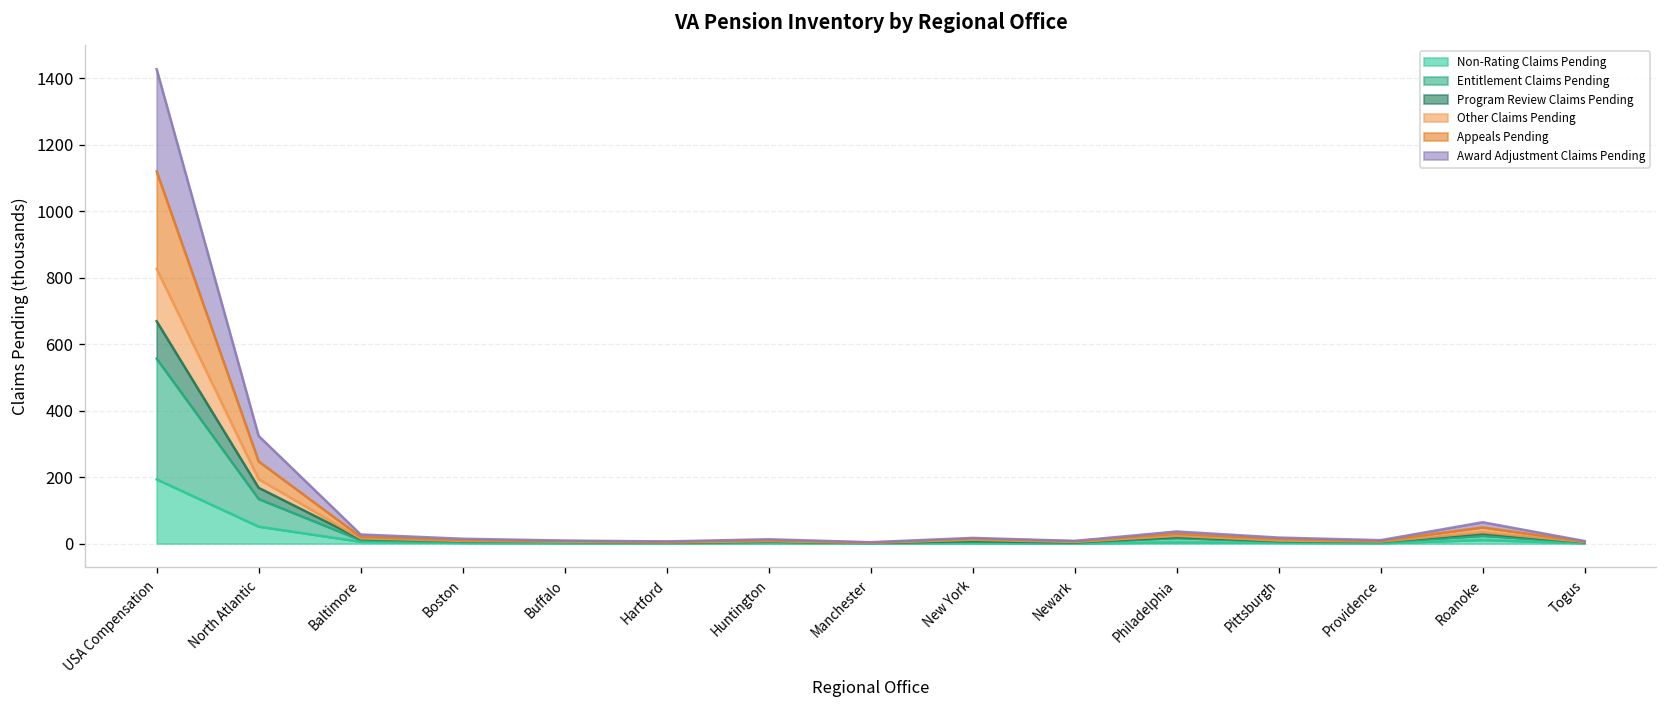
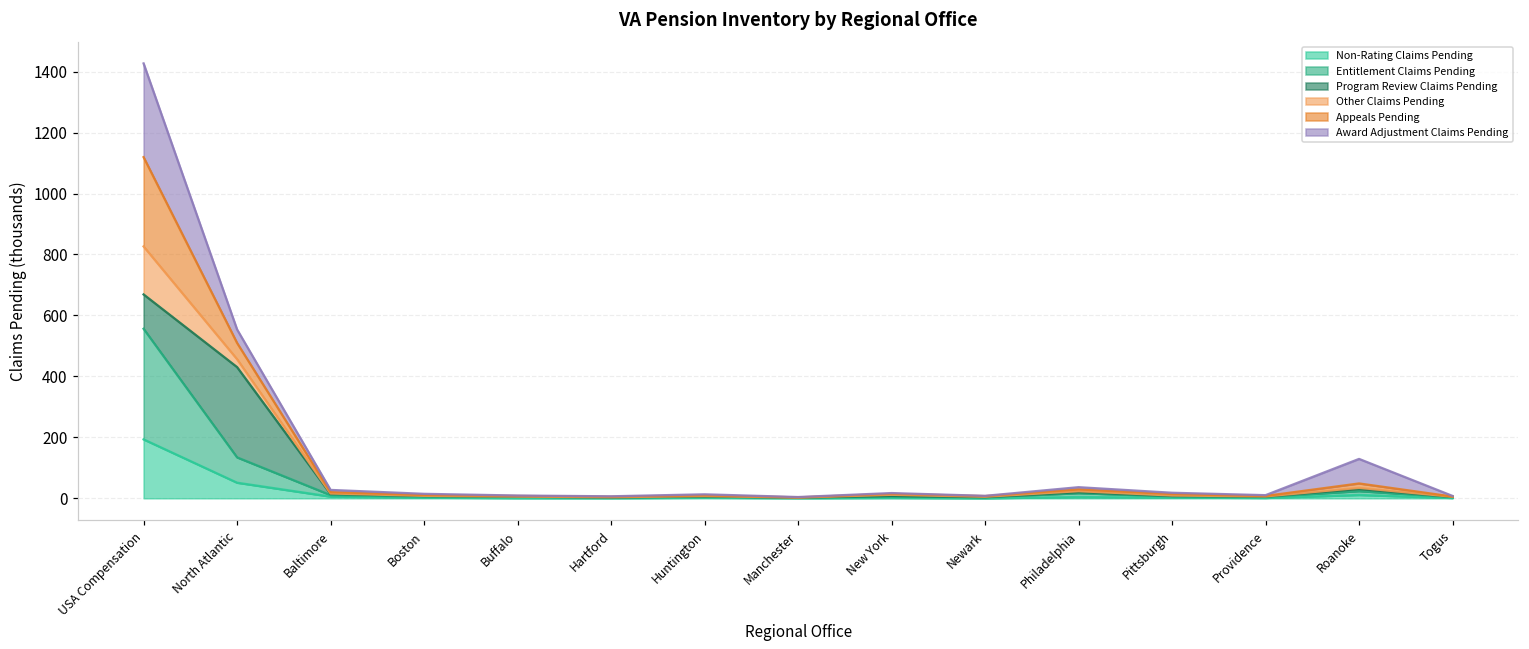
Program Review Claims Pending, North Atlantic: 30 -> 300
Award Adjustment Claims Pending, North Atlantic: 80 -> 40
Award Adjustment Claims Pending, Roanoke: 20 -> 80
